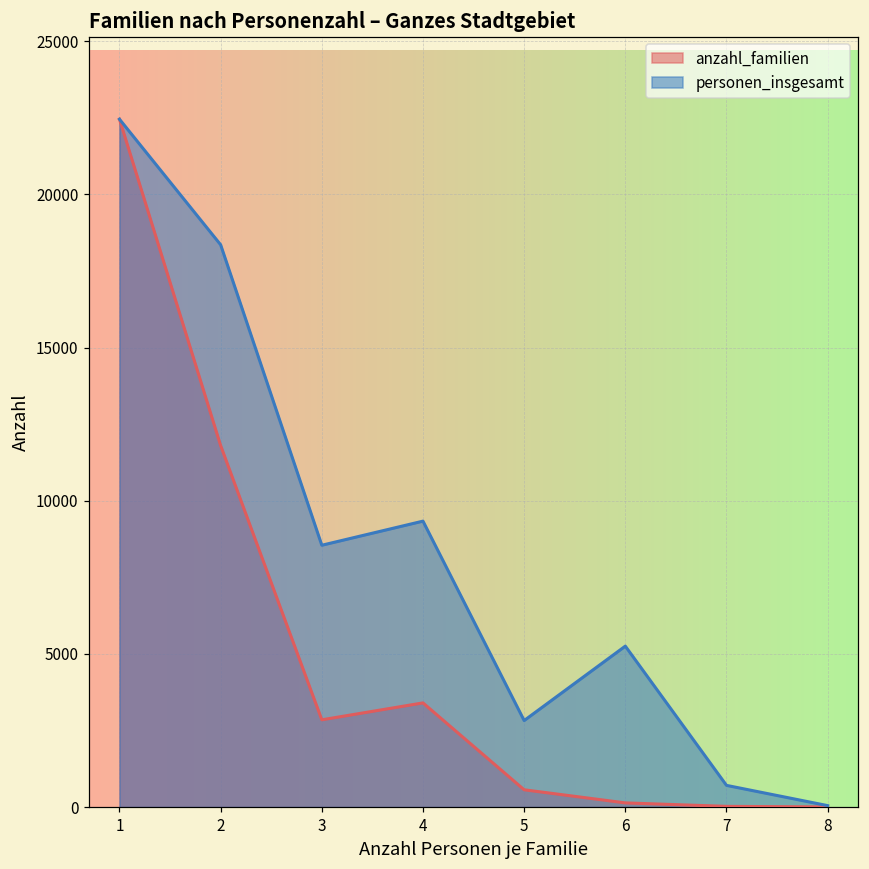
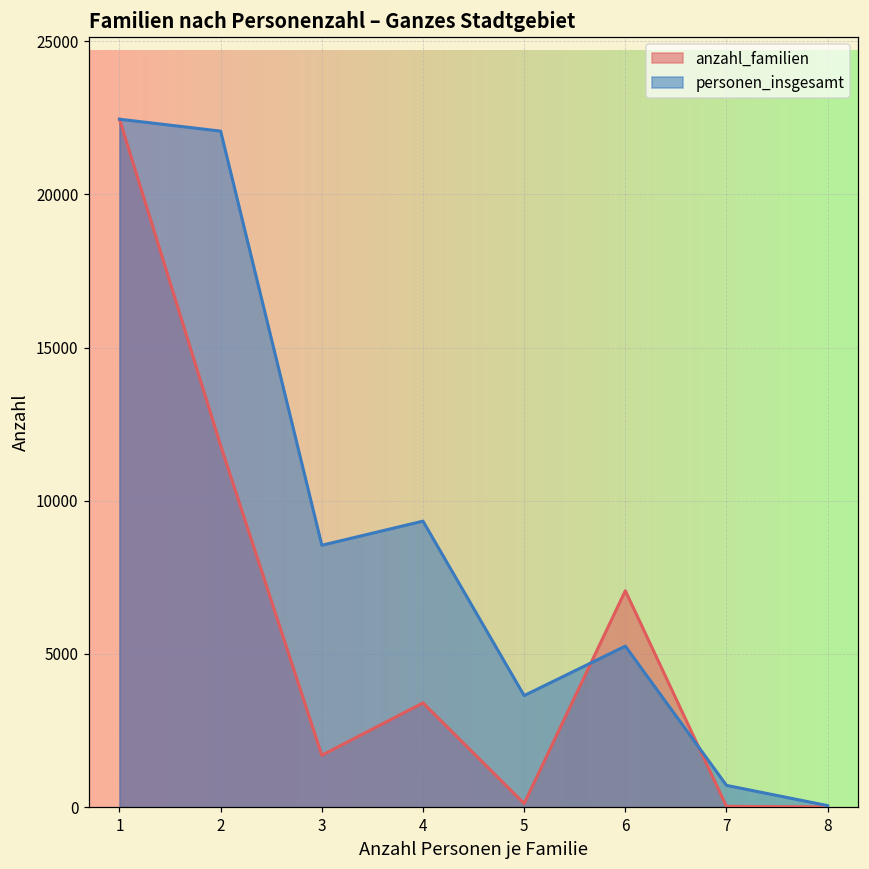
personen_insgesamt, 2: 18400 -> 22100
anzahl_familien, 3: 2800 -> 1700
anzahl_familien, 5: 600 -> 100
personen_insgesamt, 5: 2800 -> 3600
anzahl_familien, 6: 100 -> 7100
